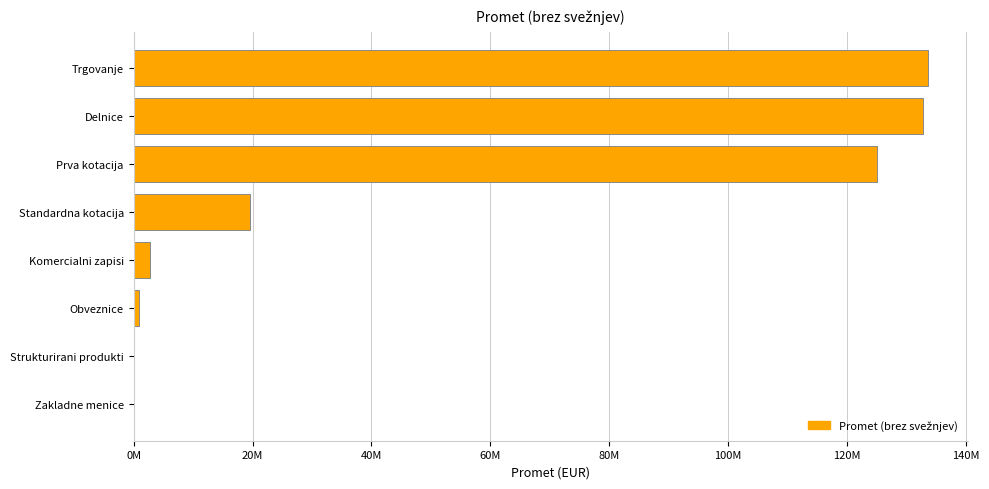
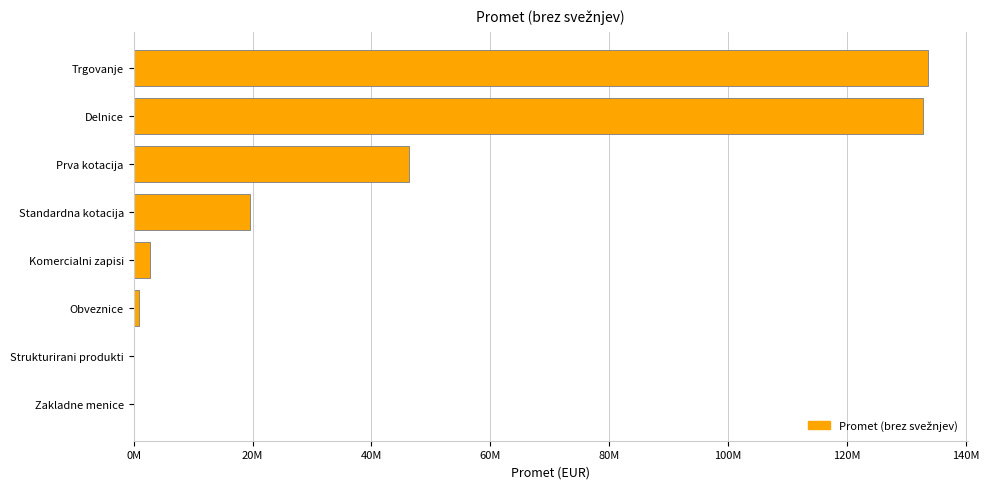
Prva kotacija: 125000000 -> 46000000
